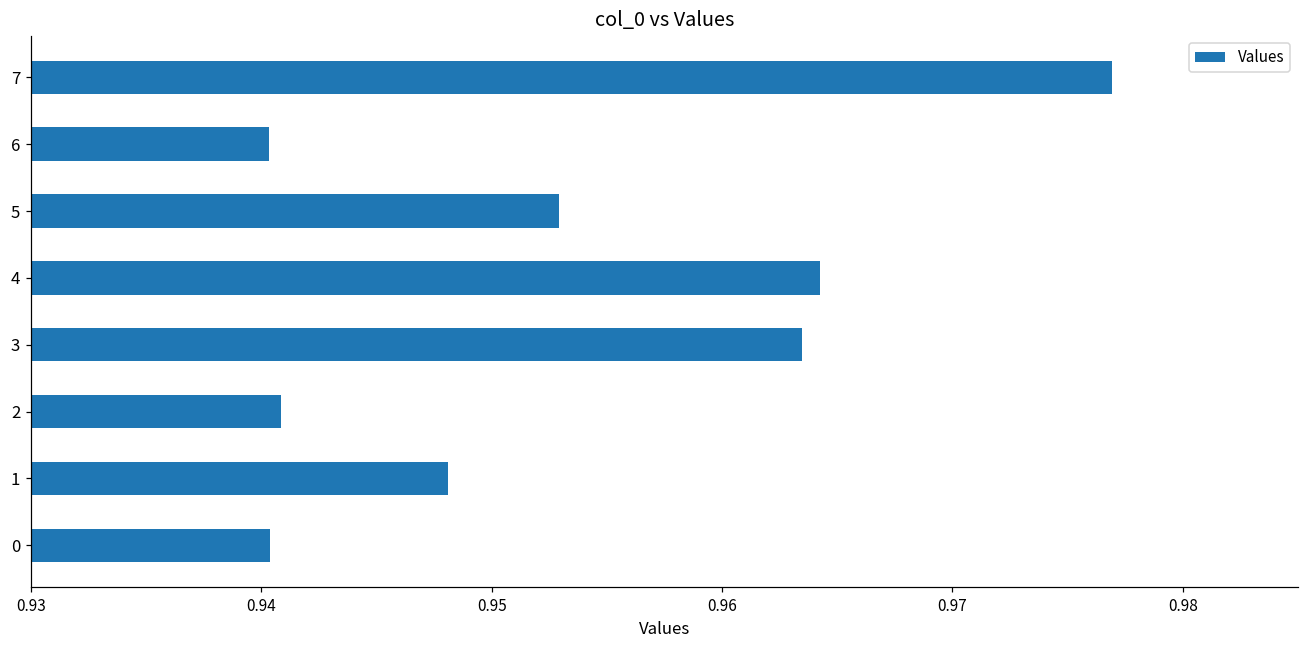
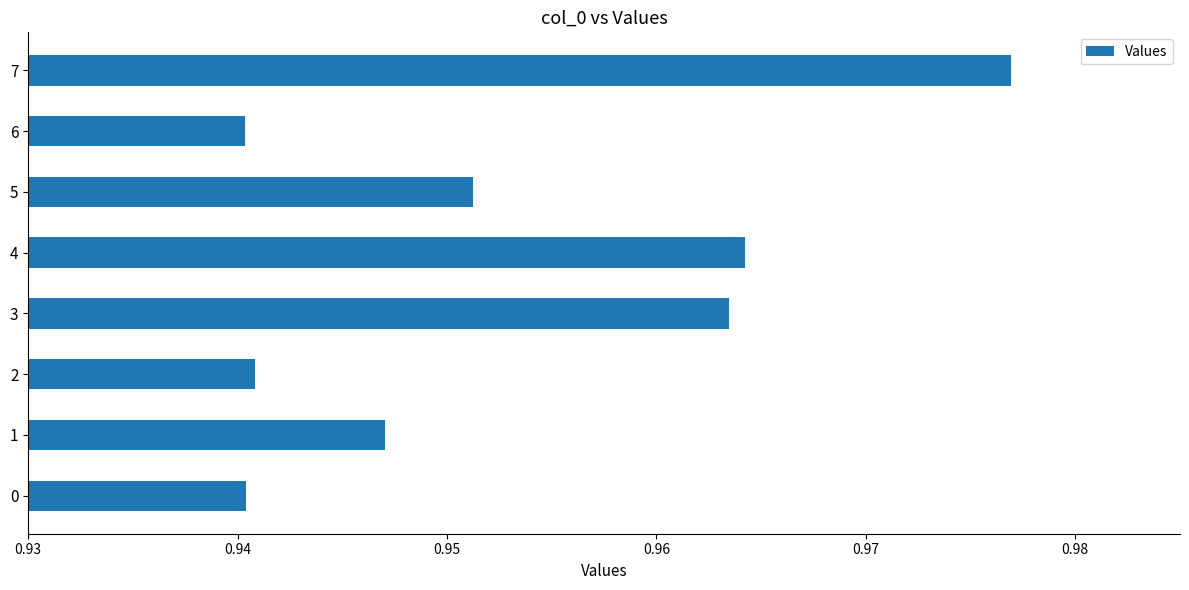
5: 0.9529 -> 0.9512
1: 0.9481 -> 0.9470
